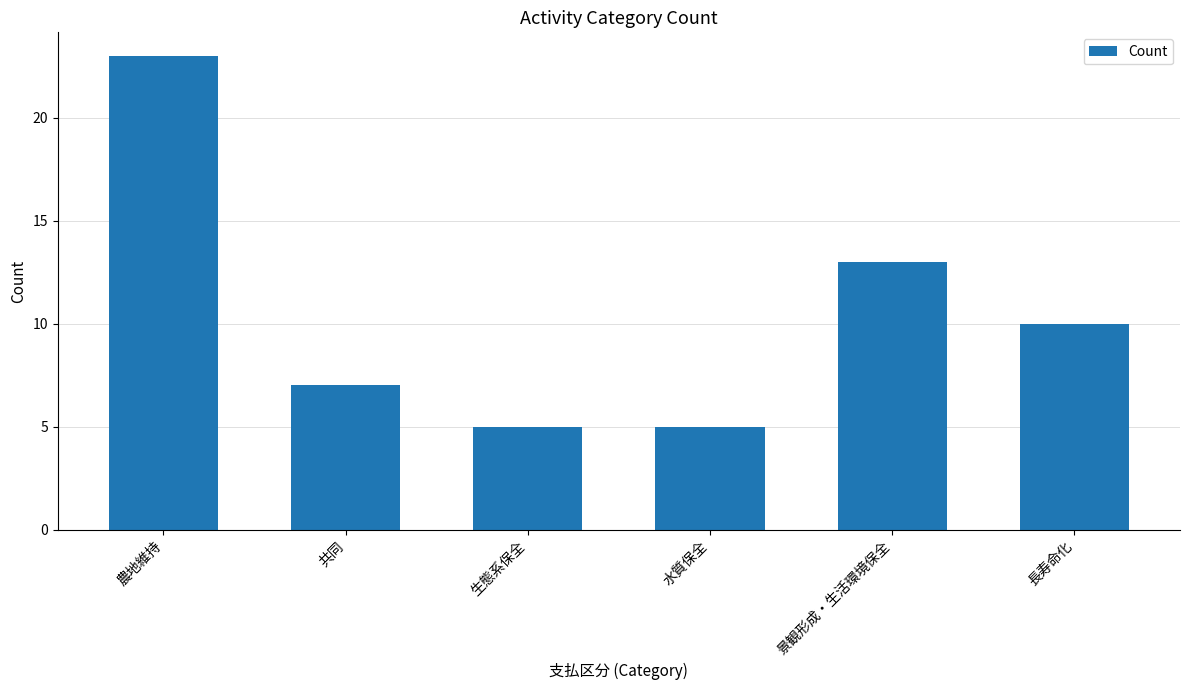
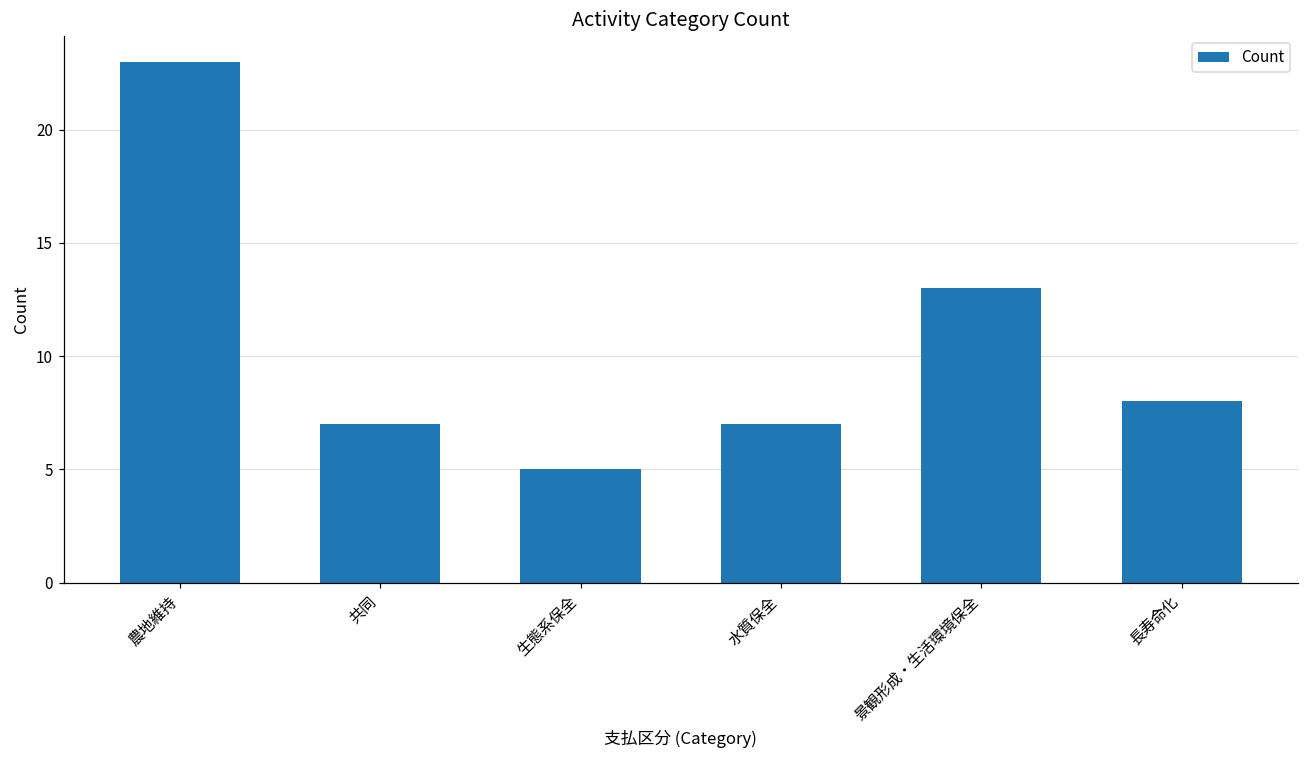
水質保全: 5 -> 7
長寿命化: 10 -> 8
